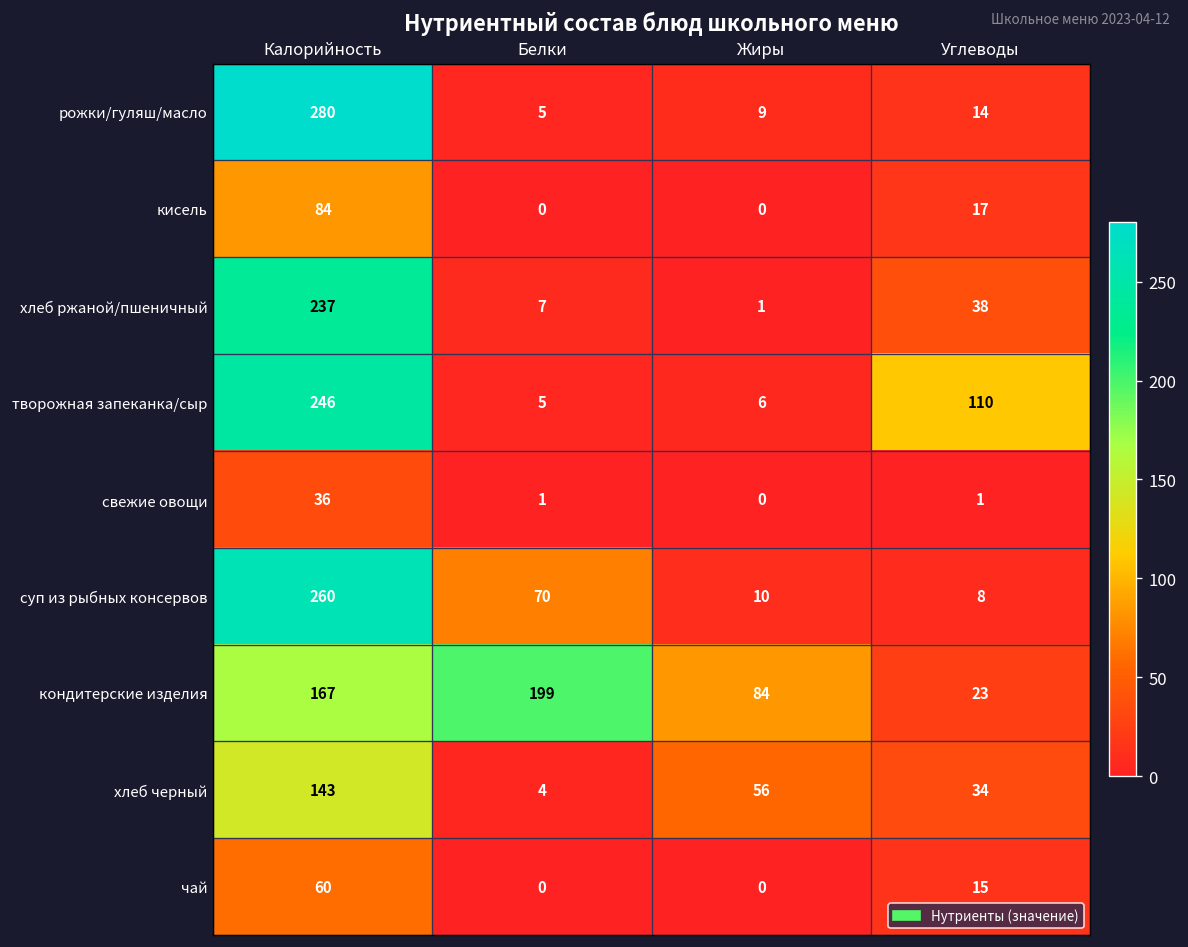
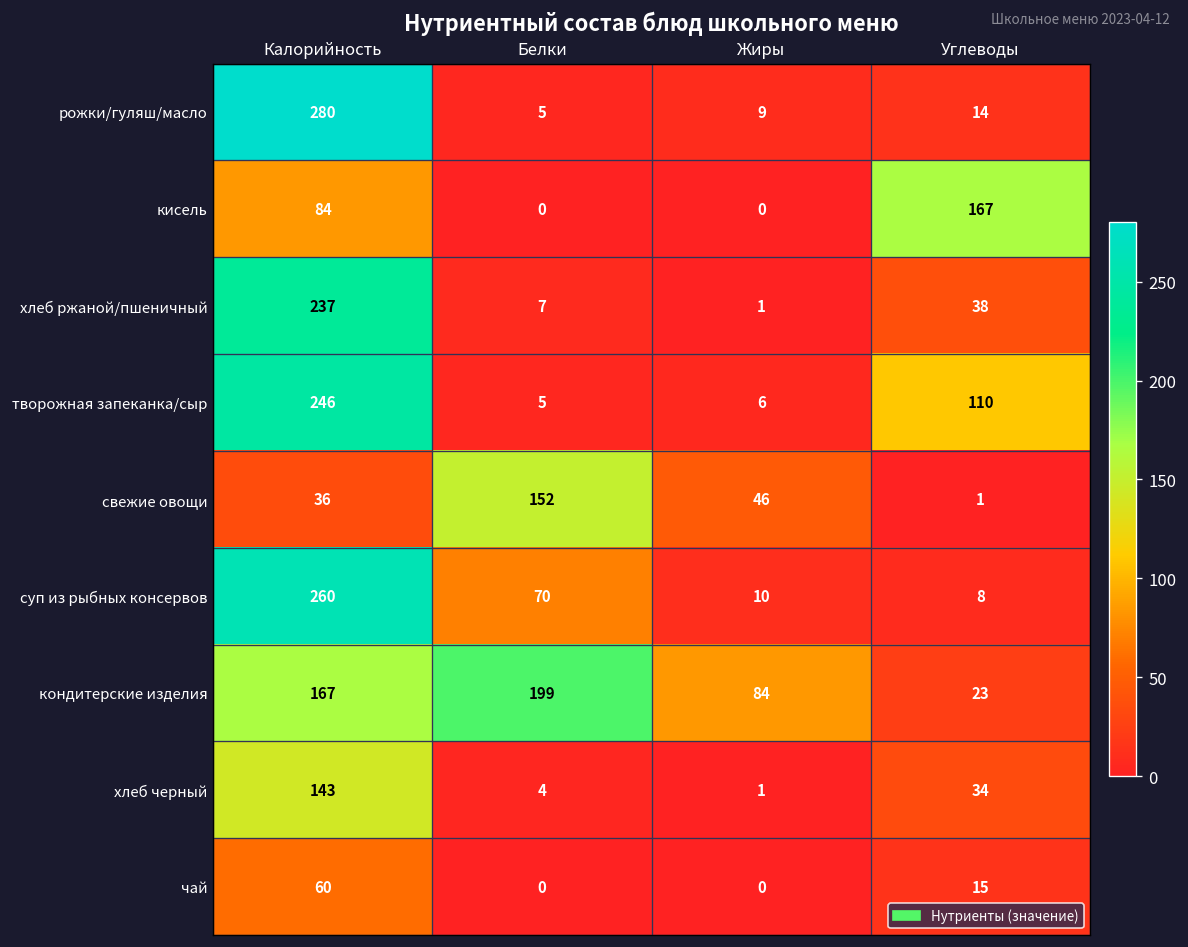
кисель, Углеводы: 17 -> 167
свежие овощи, Белки: 1 -> 152
свежие овощи, Жиры: 0 -> 46
хлеб черный, Жиры: 56 -> 1
